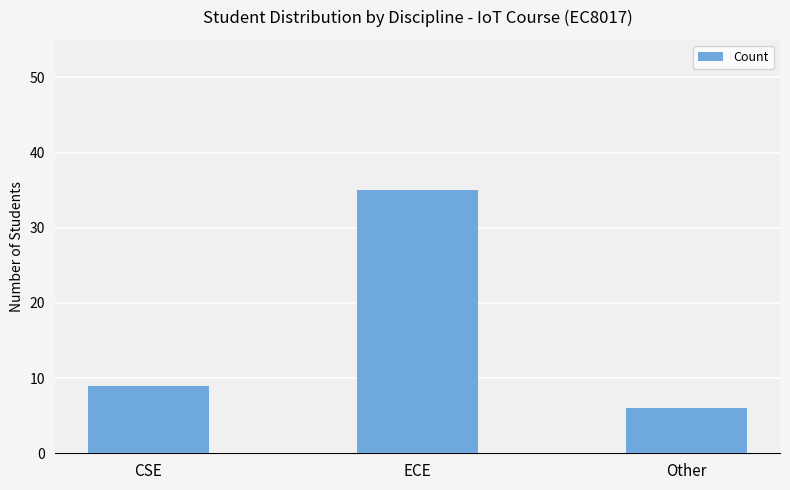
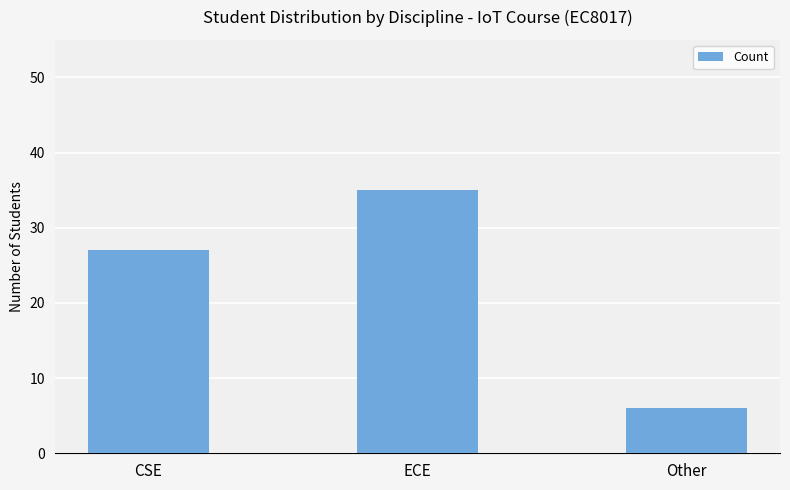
CSE: 9 -> 27
